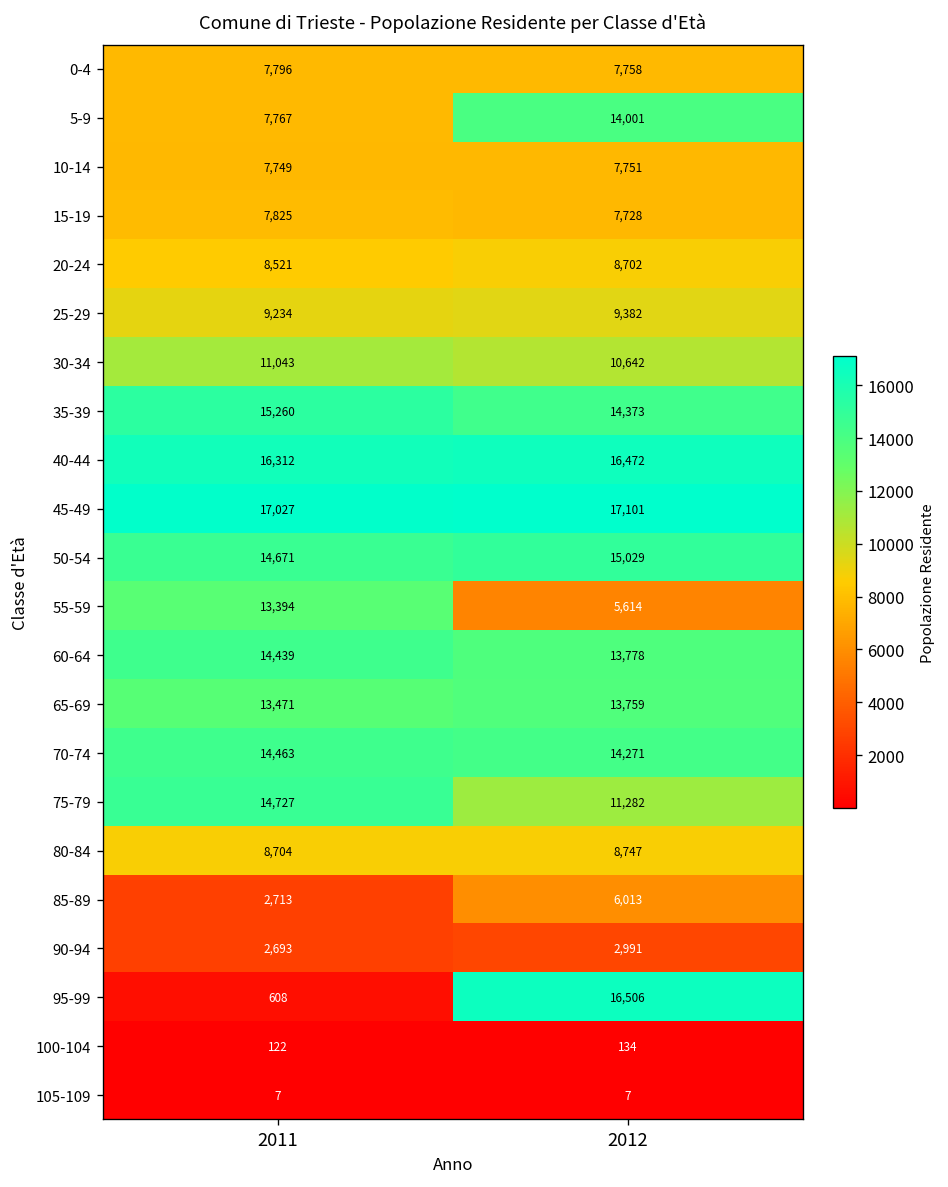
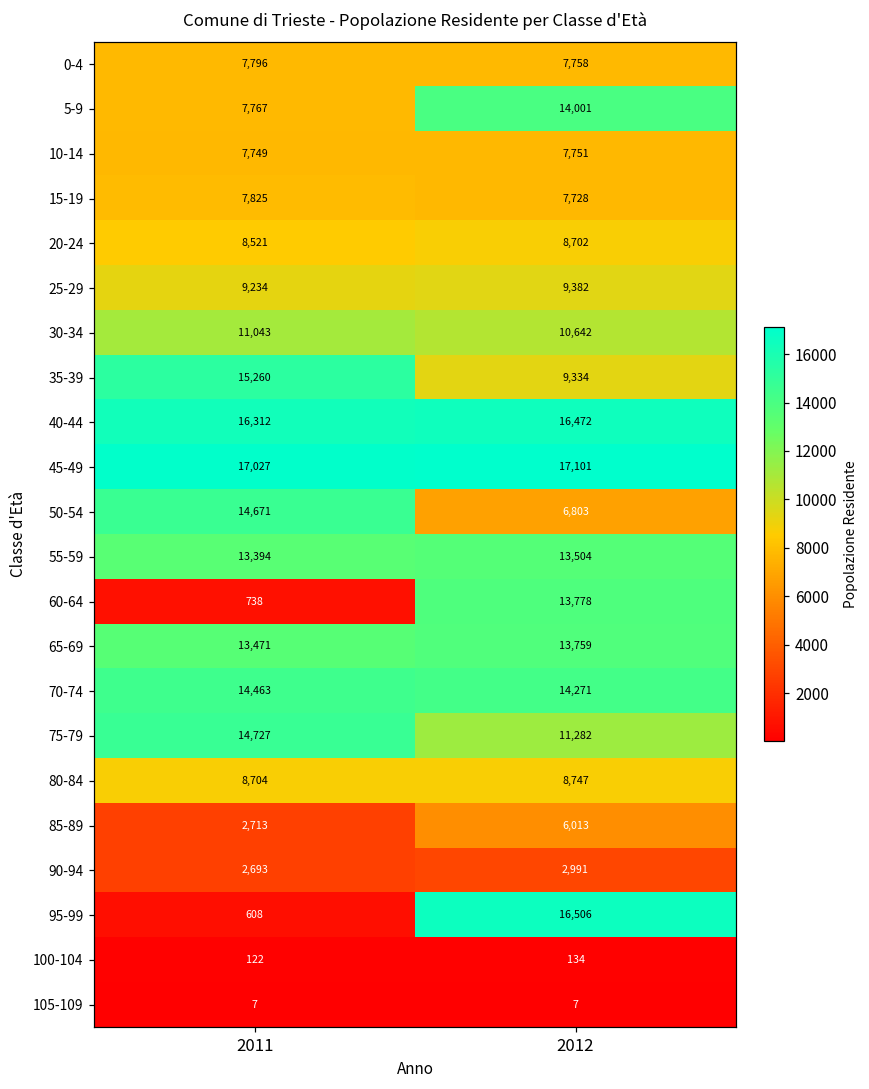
35-39, 2012: 14,373 -> 9,334
50-54, 2012: 15,029 -> 6,803
55-59, 2012: 5,614 -> 13,504
60-64, 2011: 14,439 -> 738
